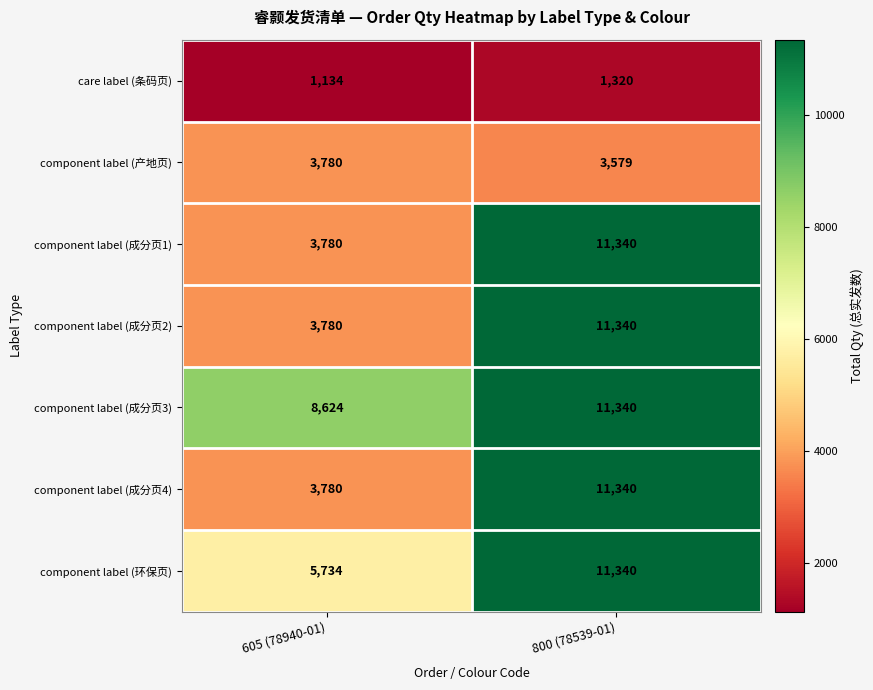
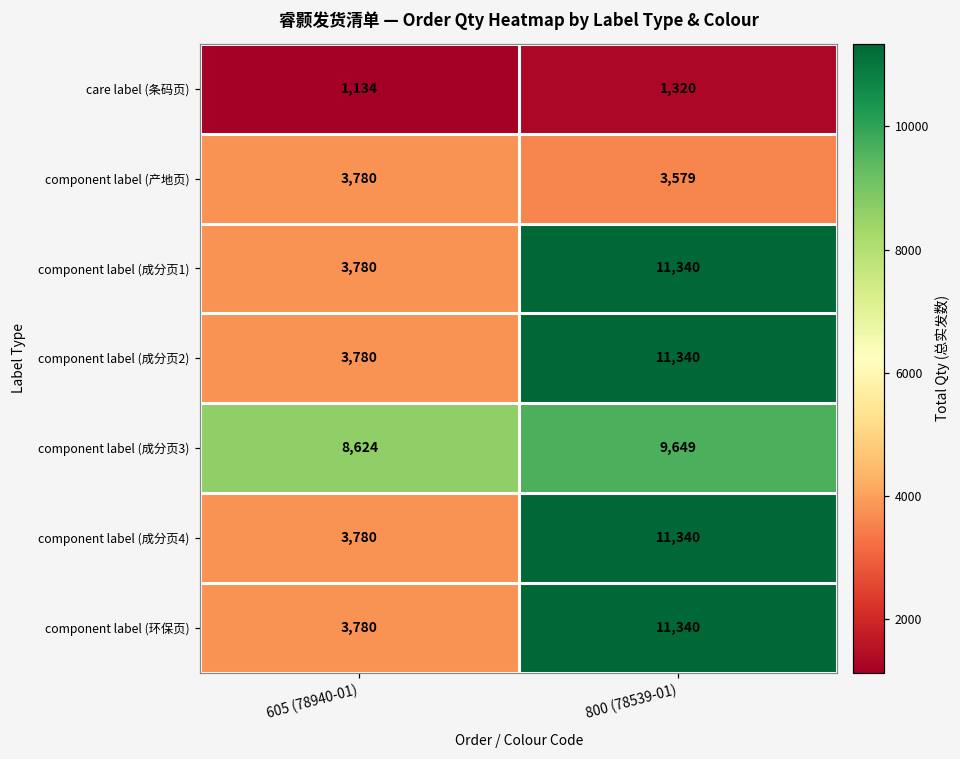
component label (成分页3), 800 (78539-01): 11,340 -> 9,649
component label (环保页), 605 (78940-01): 5,734 -> 3,780
